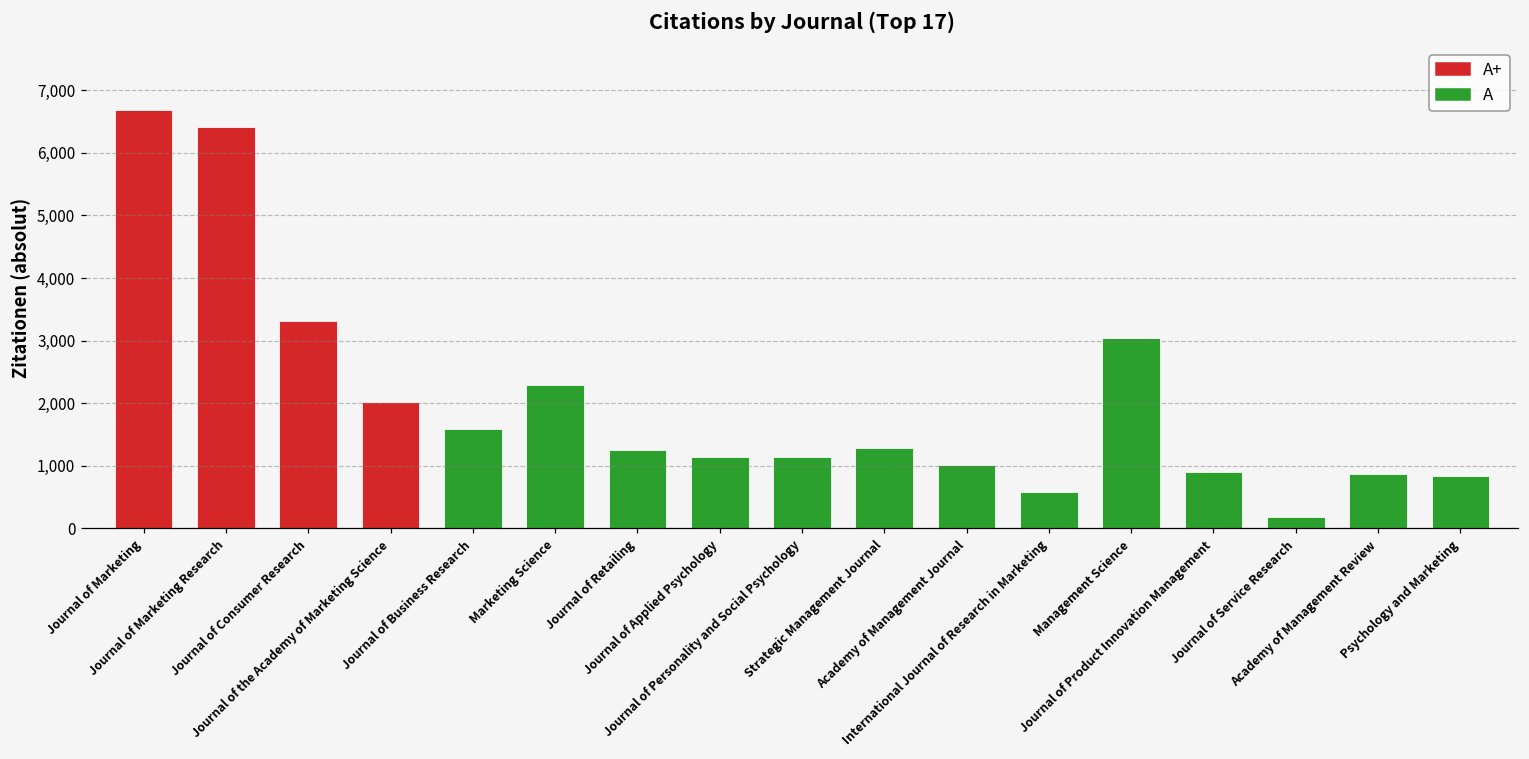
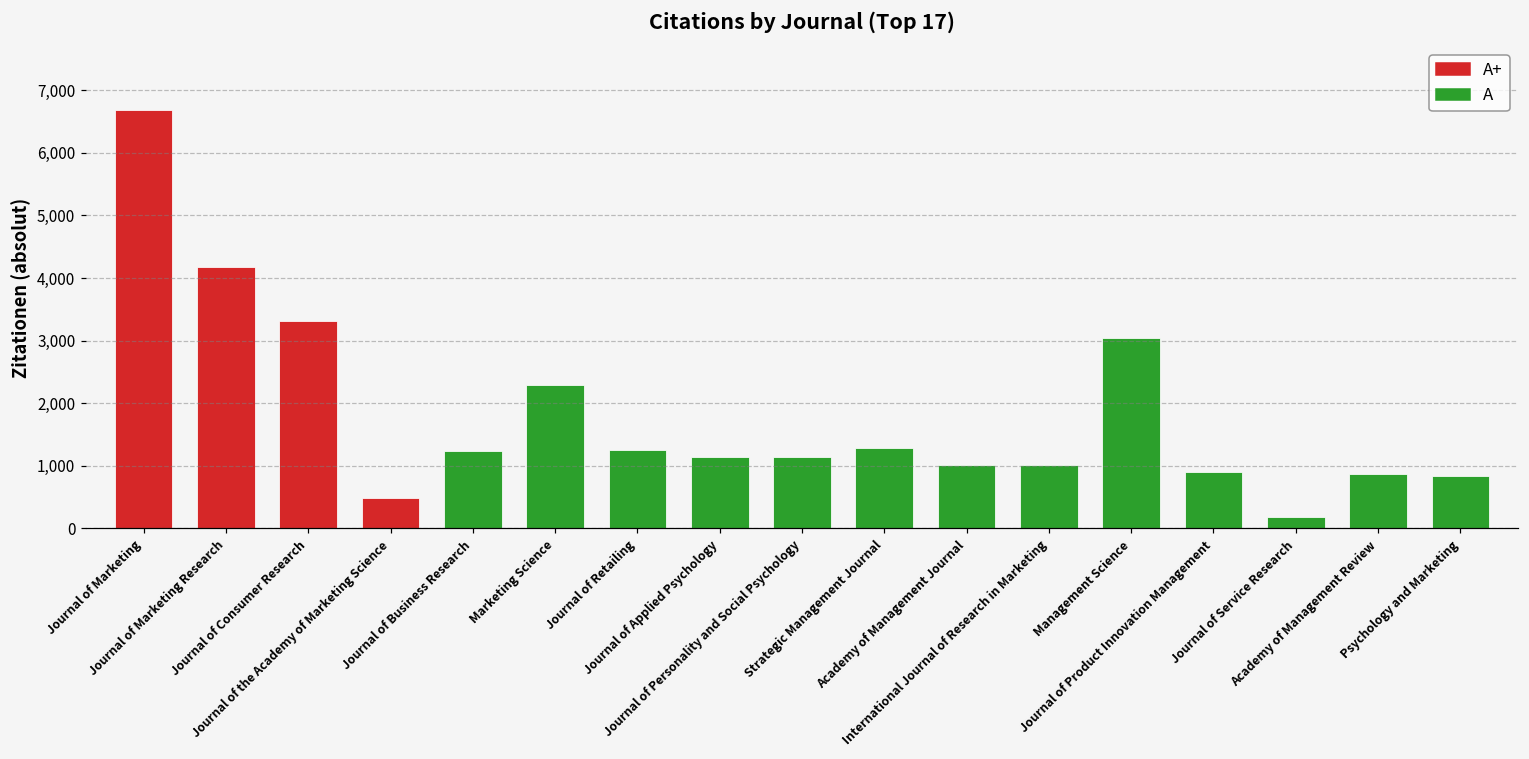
Journal of Marketing Research: 6,400 -> 4,200
Journal of the Academy of Marketing Science: 2,000 -> 500
Journal of Business Research: 1,600 -> 1,200
International Journal of Research in Marketing: 600 -> 1,000
